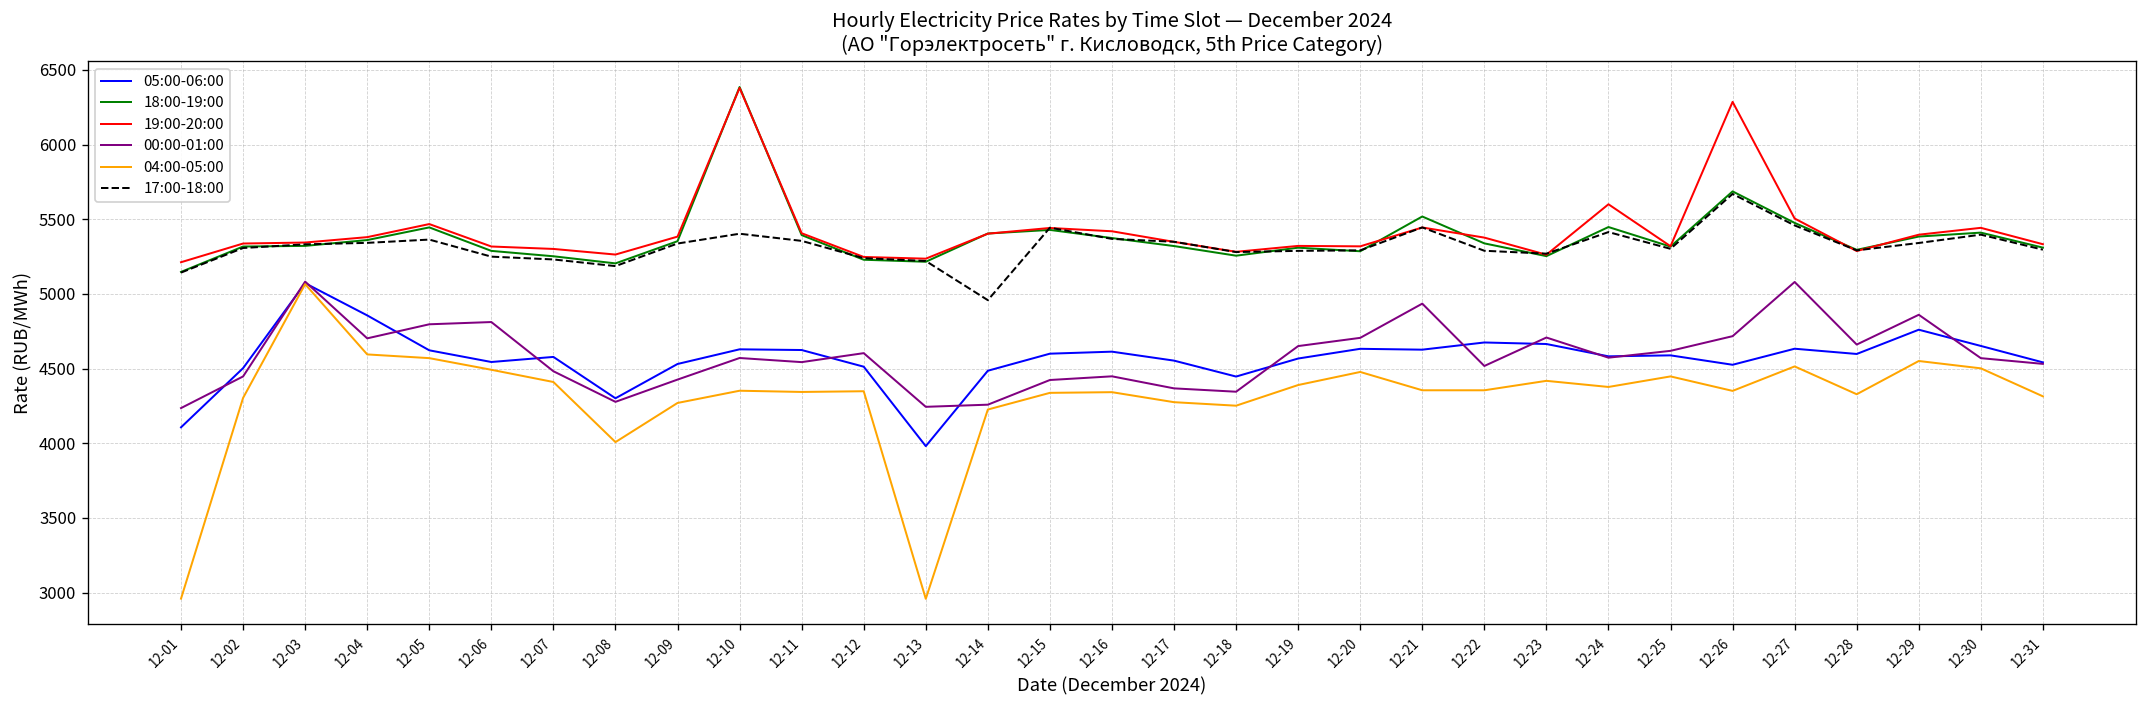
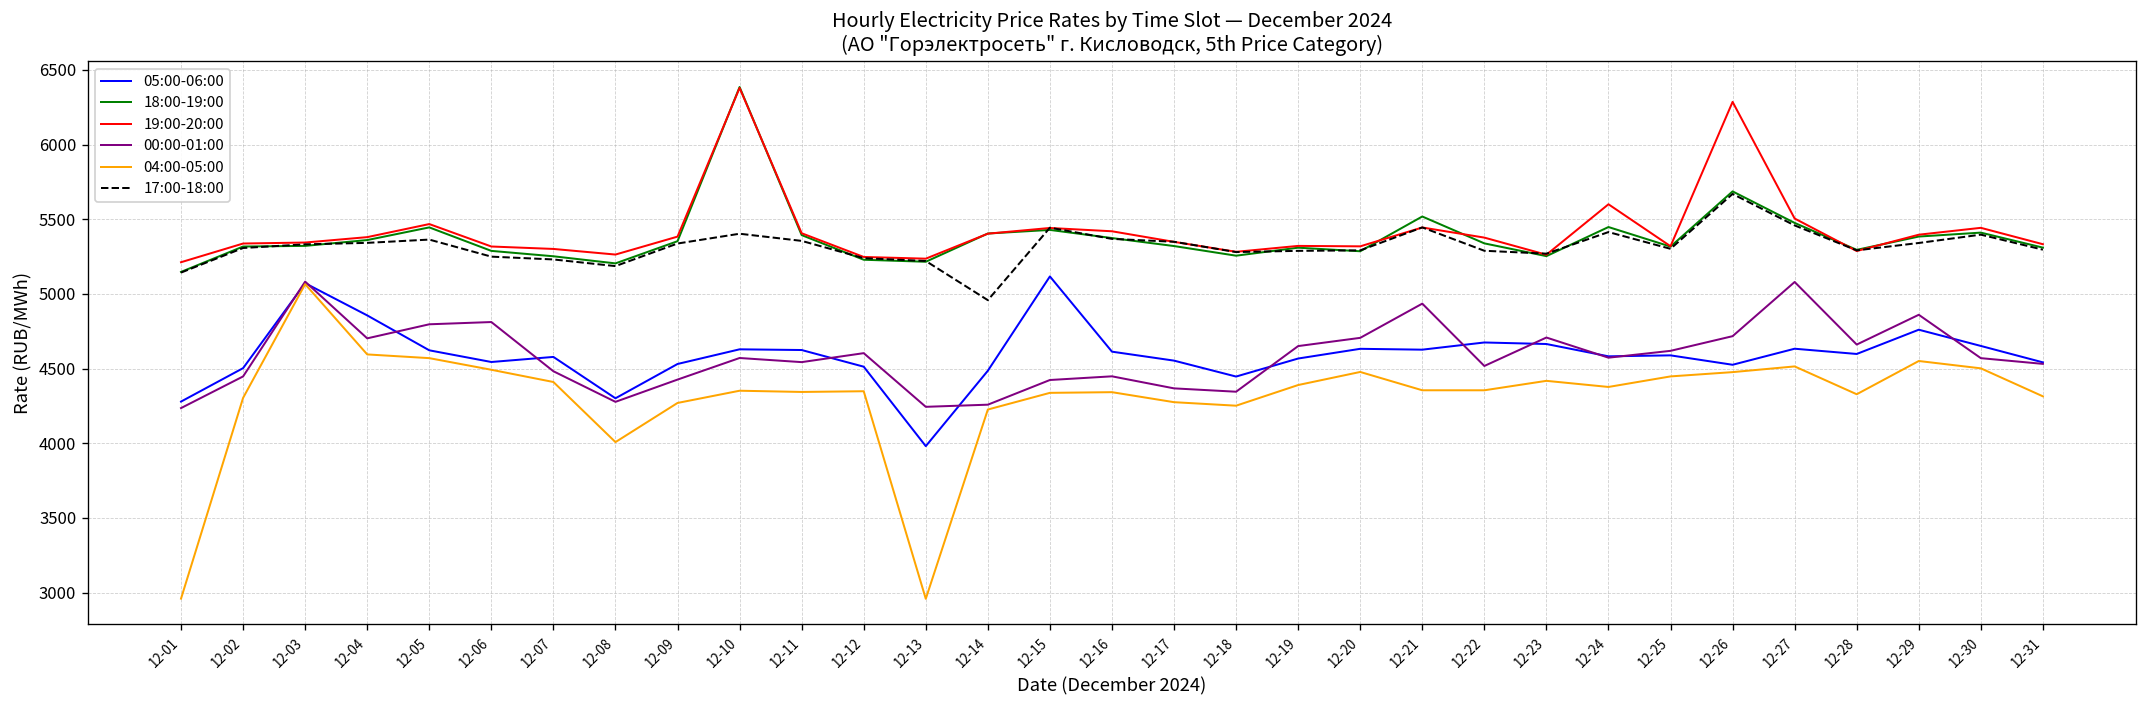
05:00-06:00, 12-01: 4110 -> 4280
05:00-06:00, 12-15: 4600 -> 5120
04:00-05:00, 12-26: 4350 -> 4480
